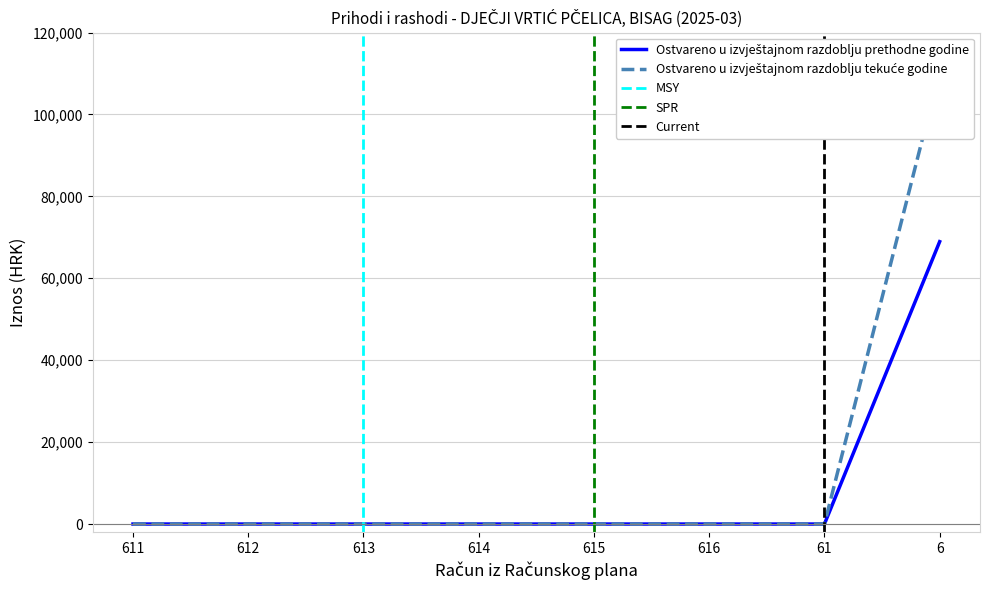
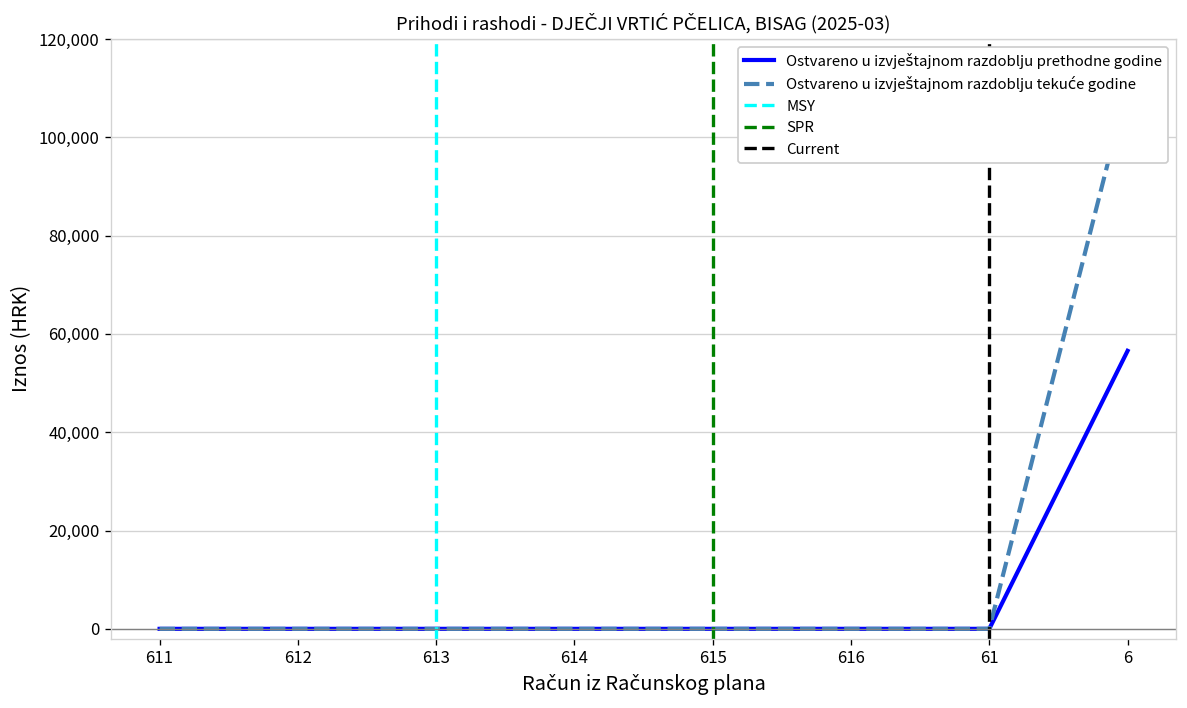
Ostvareno u izvještajnom razdoblju prethodne godine, 6: 69,000 -> 57,000
